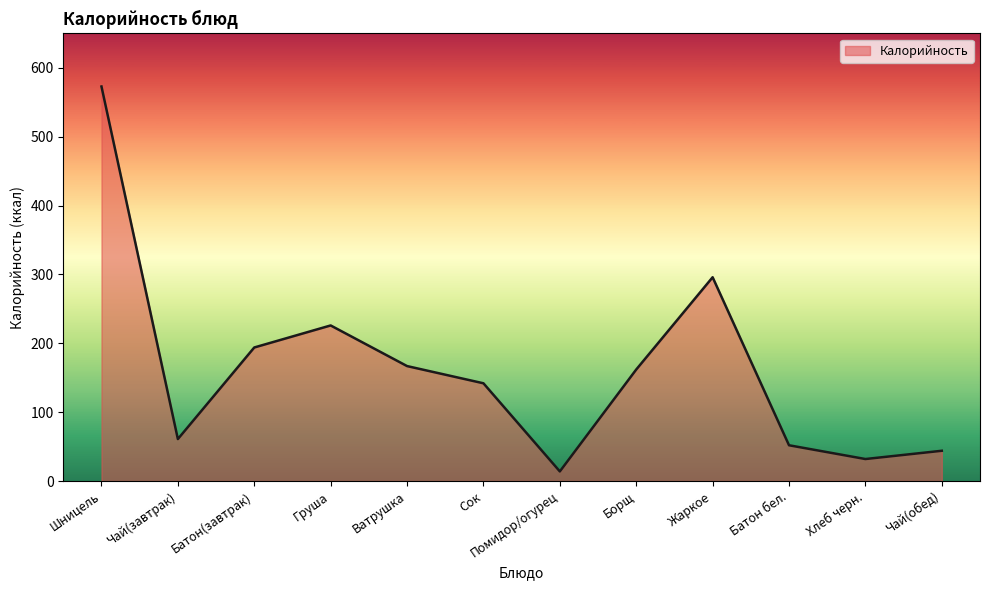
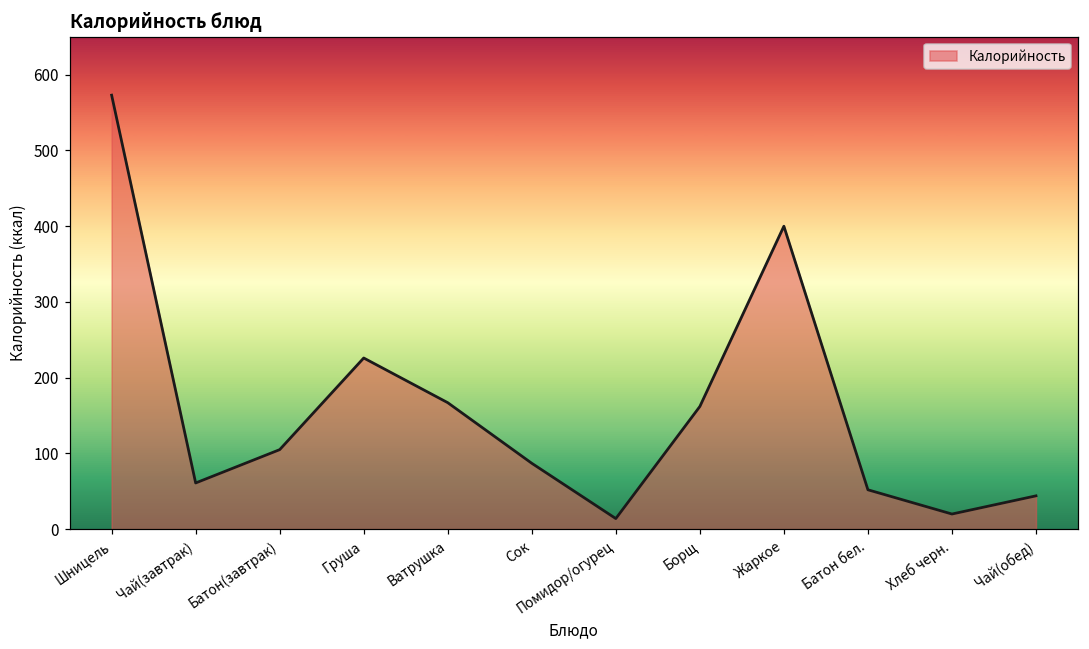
Батон(завтрак): 190 -> 110
Сок: 140 -> 90
Жаркое: 300 -> 400
Хлеб черн.: 30 -> 20
